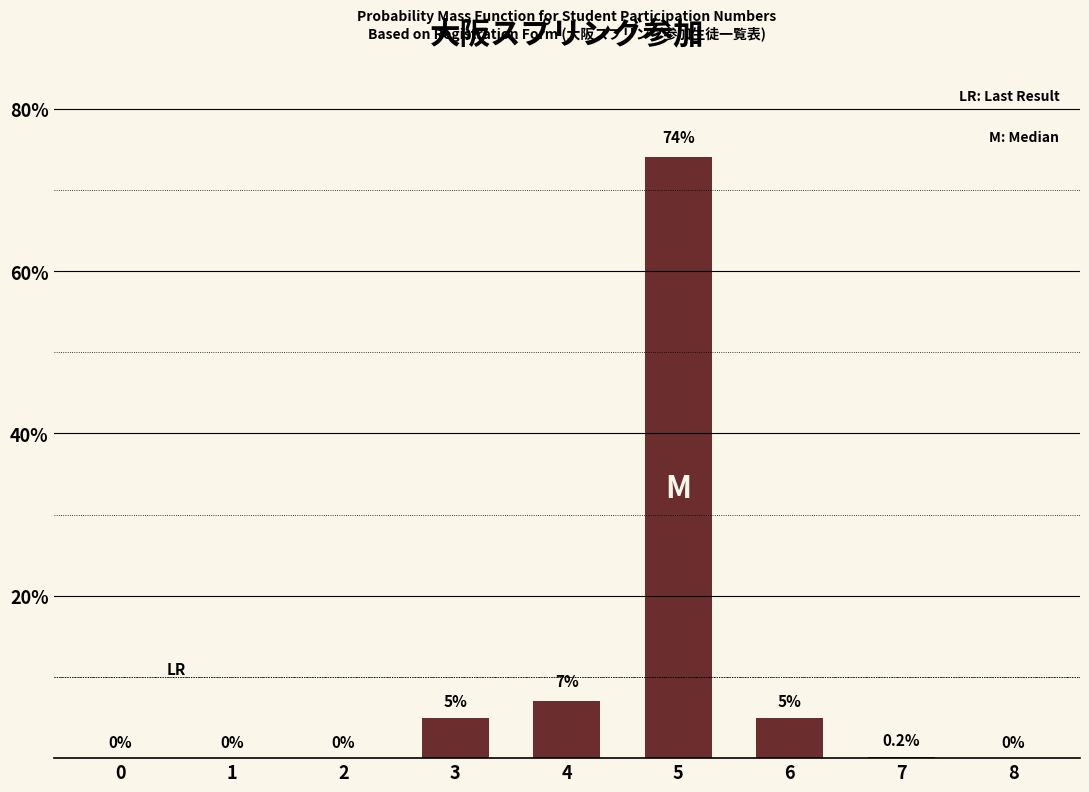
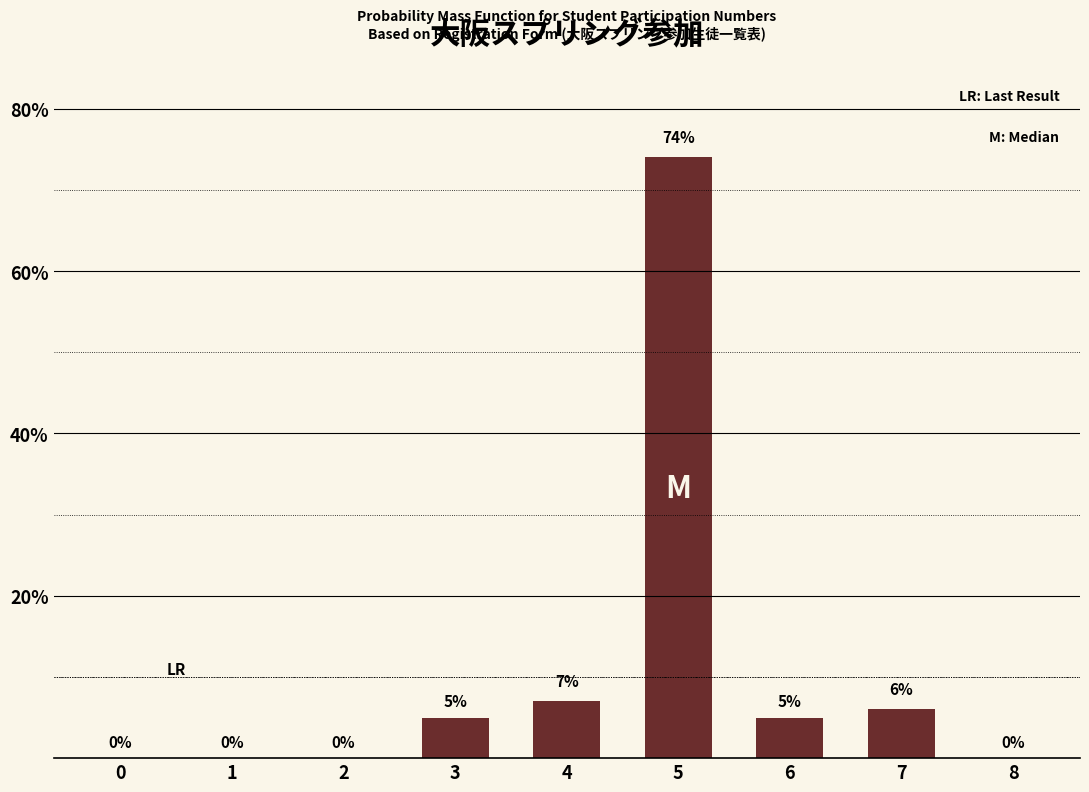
7: 0.2% -> 6%
